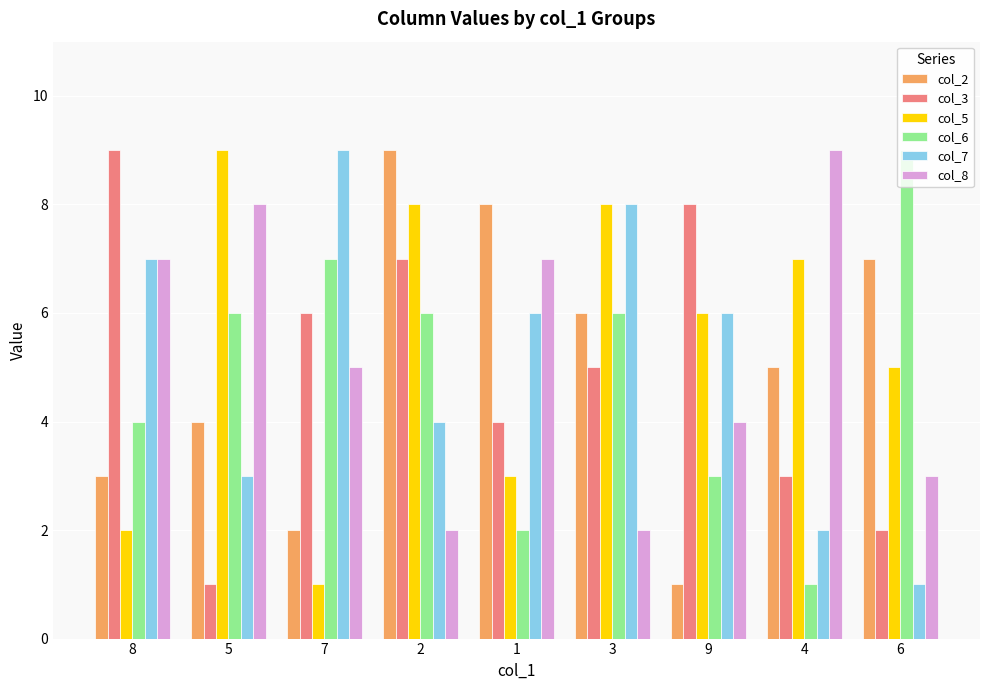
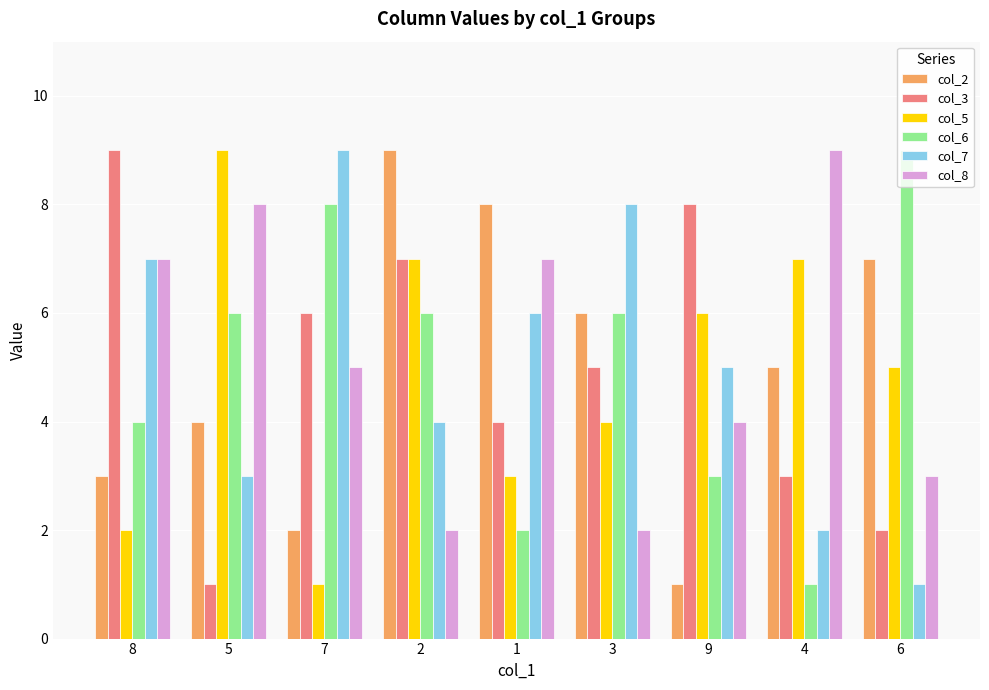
col_6, 7: 7 -> 8
col_5, 2: 8 -> 7
col_5, 3: 8 -> 4
col_7, 9: 6 -> 5
